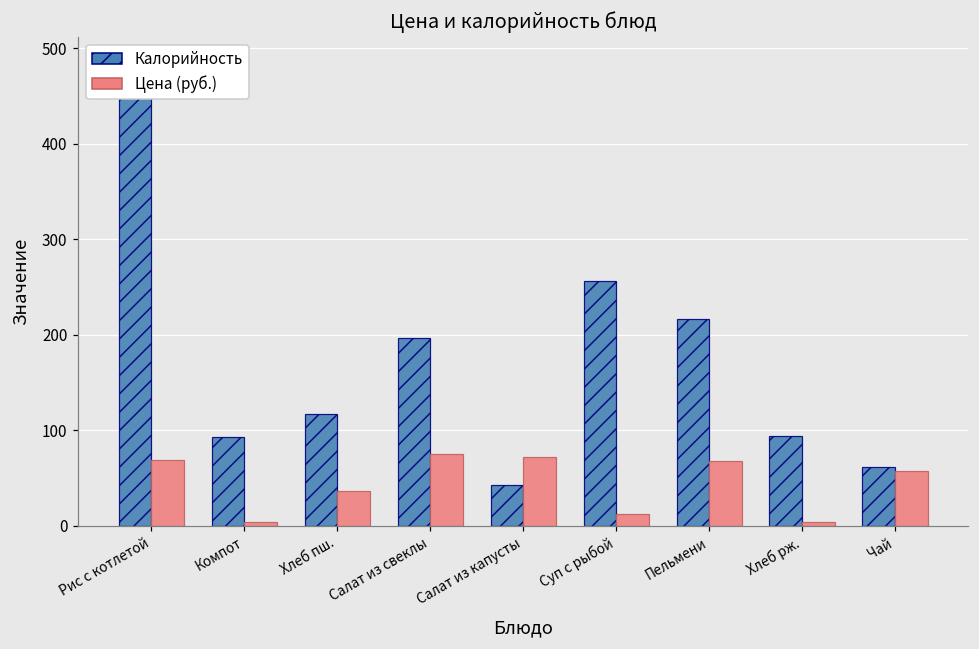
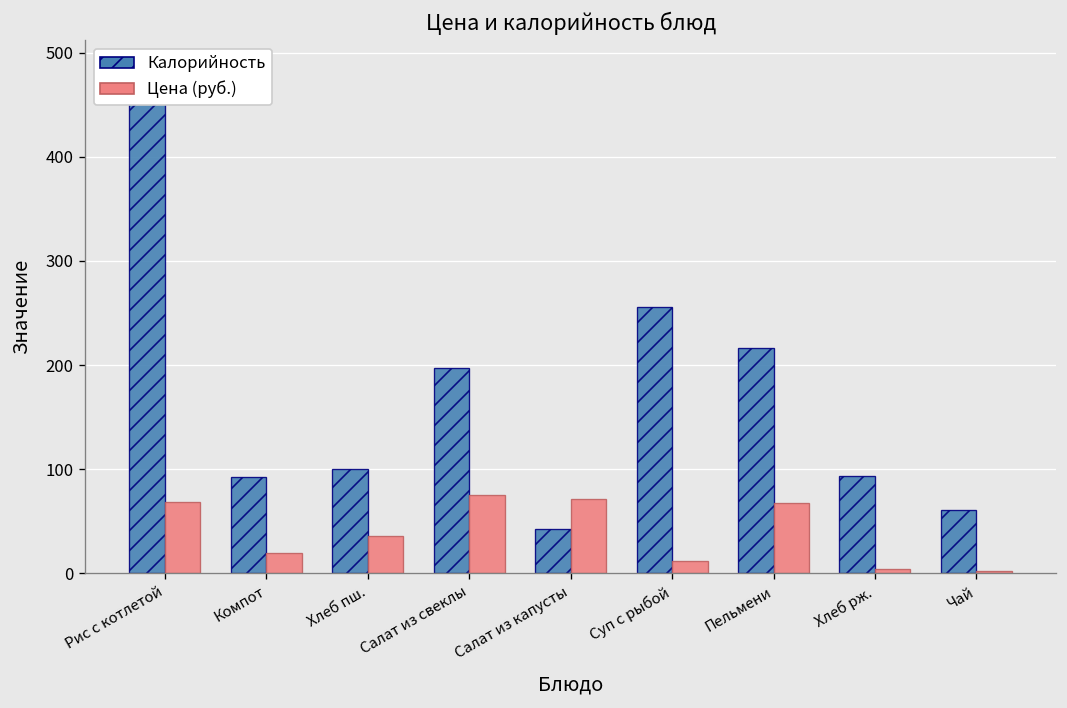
Цена (руб.), Компот: 0 -> 20
Калорийность, Хлеб пш.: 120 -> 100
Цена (руб.), Чай: 60 -> 0
